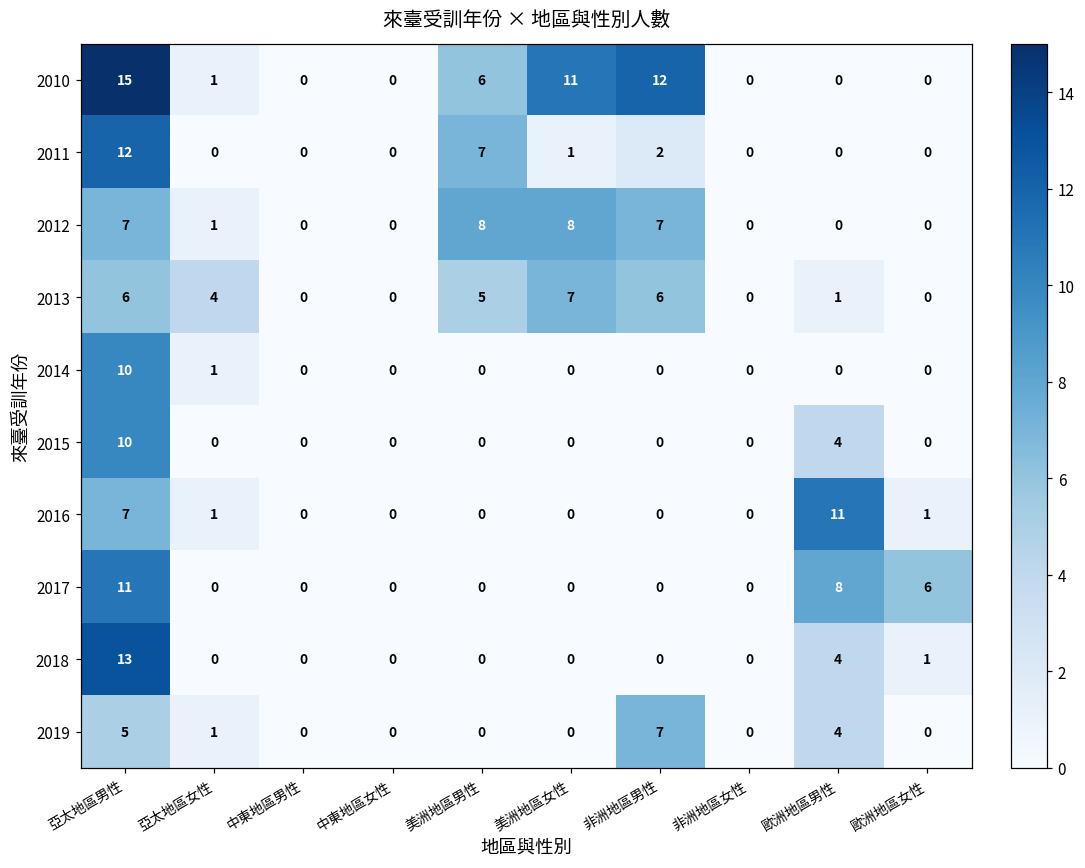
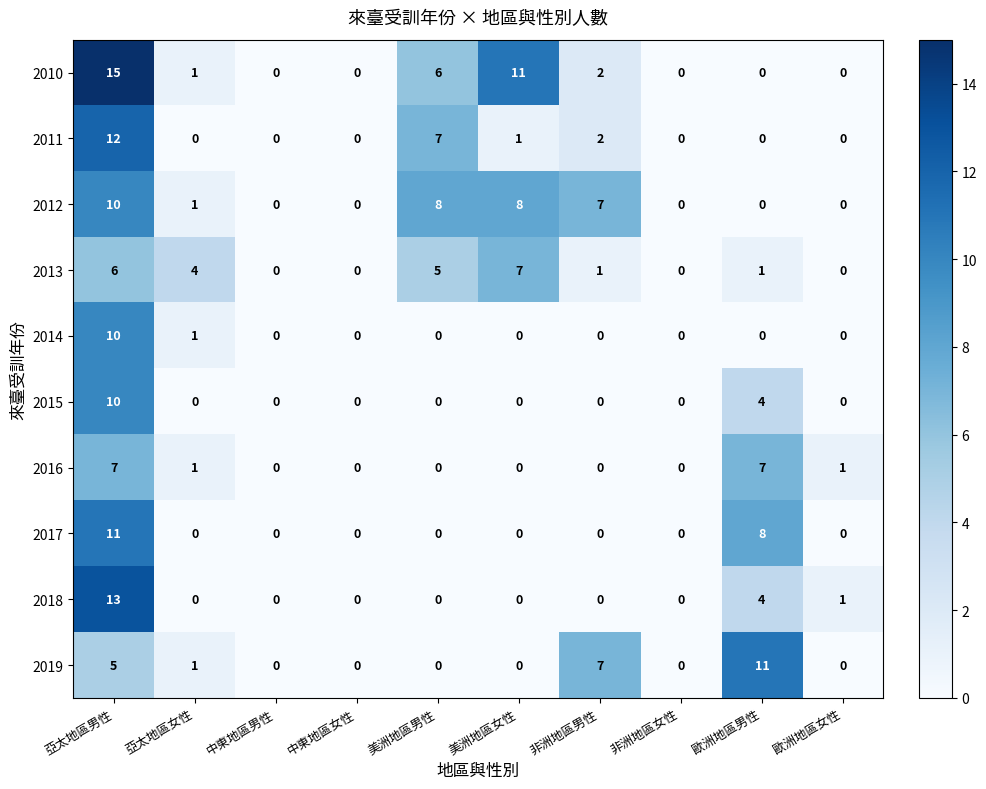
2010, 非洲地區男性: 12 -> 2
2012, 亞太地區男性: 7 -> 10
2013, 非洲地區男性: 6 -> 1
2016, 歐洲地區男性: 11 -> 7
2017, 歐洲地區女性: 6 -> 0
2019, 歐洲地區男性: 4 -> 11
